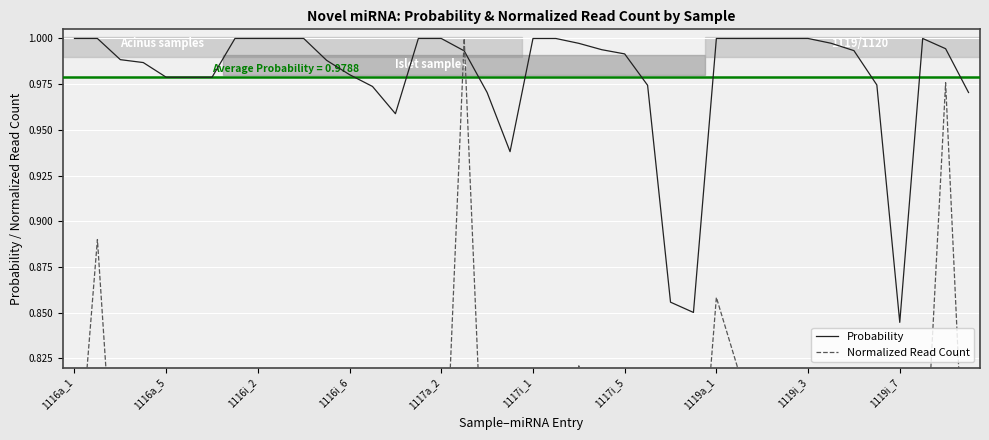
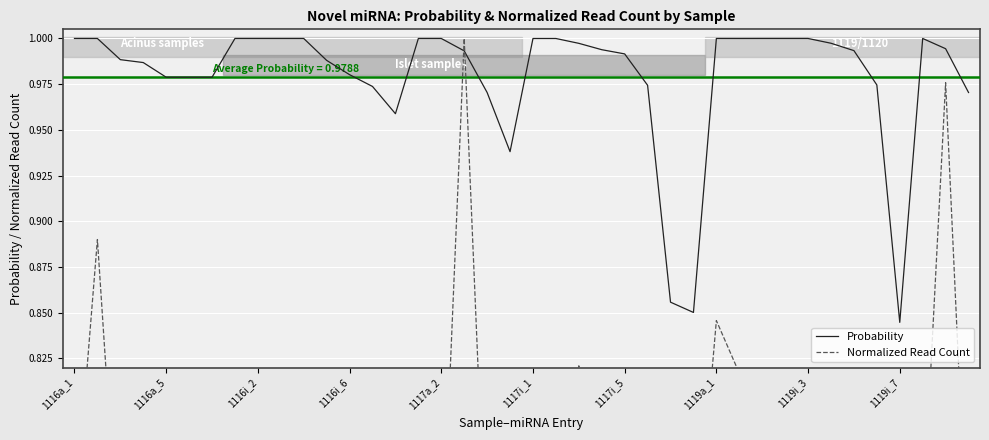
Normalized Read Count, 1119a_1: 0.858 -> 0.846
